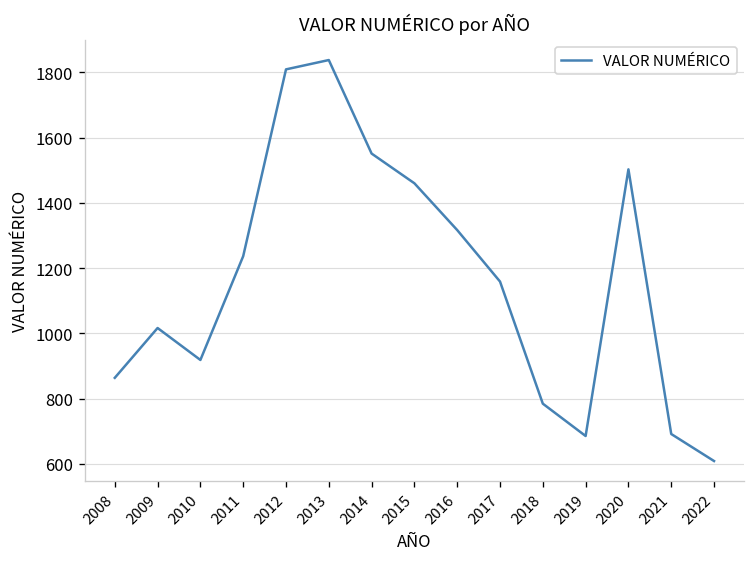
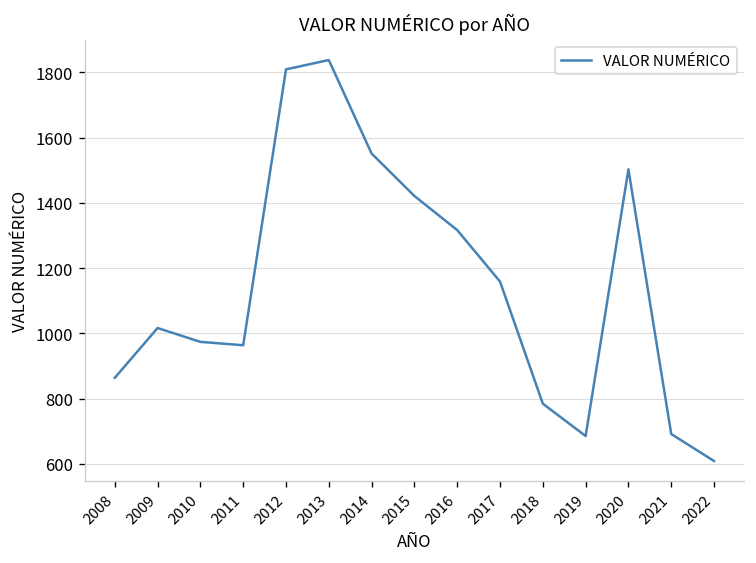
2010: 920 -> 970
2011: 1240 -> 960
2015: 1460 -> 1420
